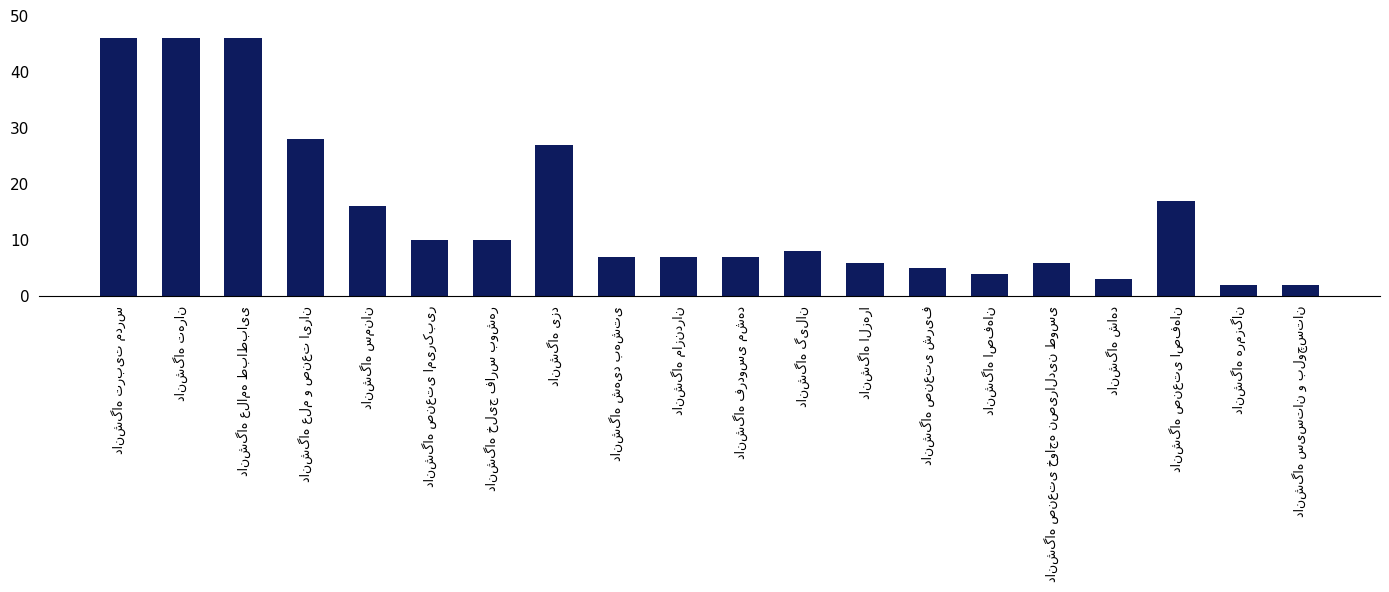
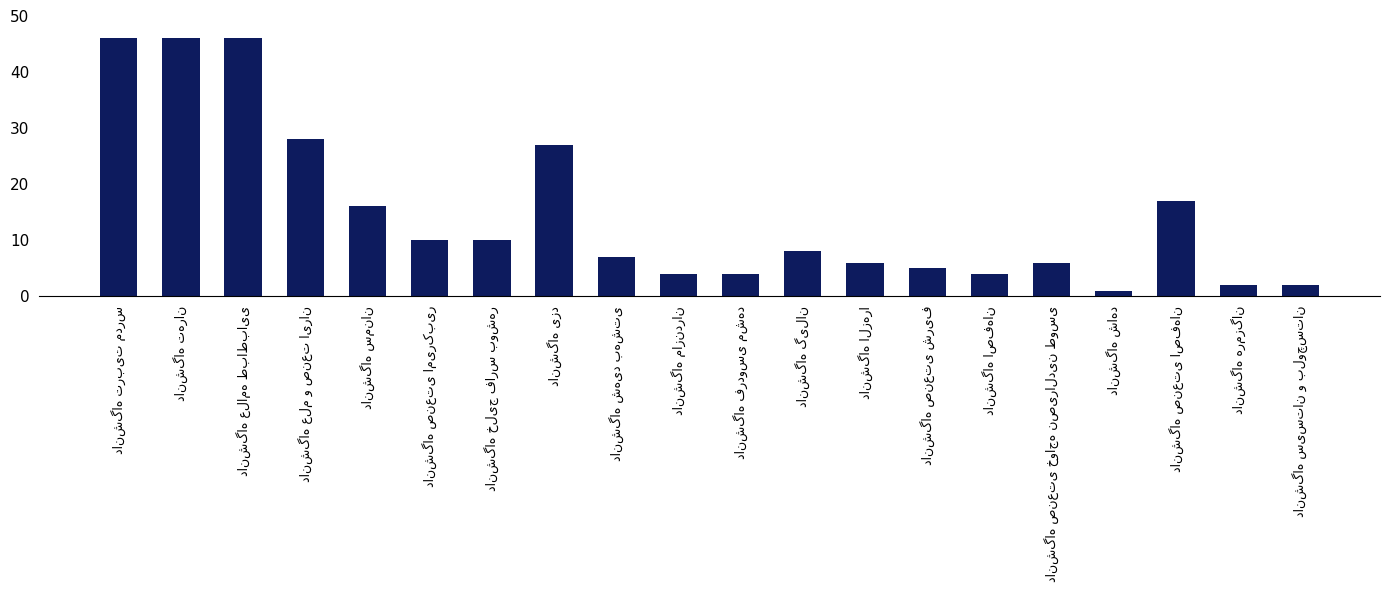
دانشگاه مازندران: 7 -> 4
دانشگاه فردوسی مشهد: 7 -> 4
دانشگاه شاهد: 3 -> 1
